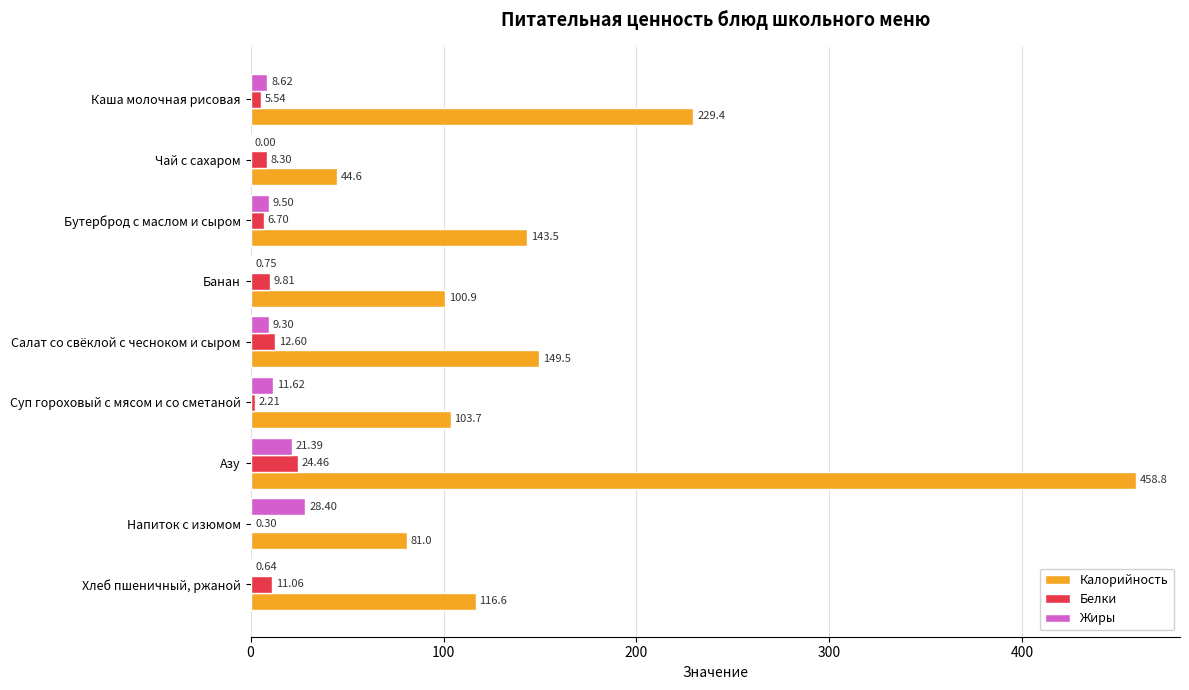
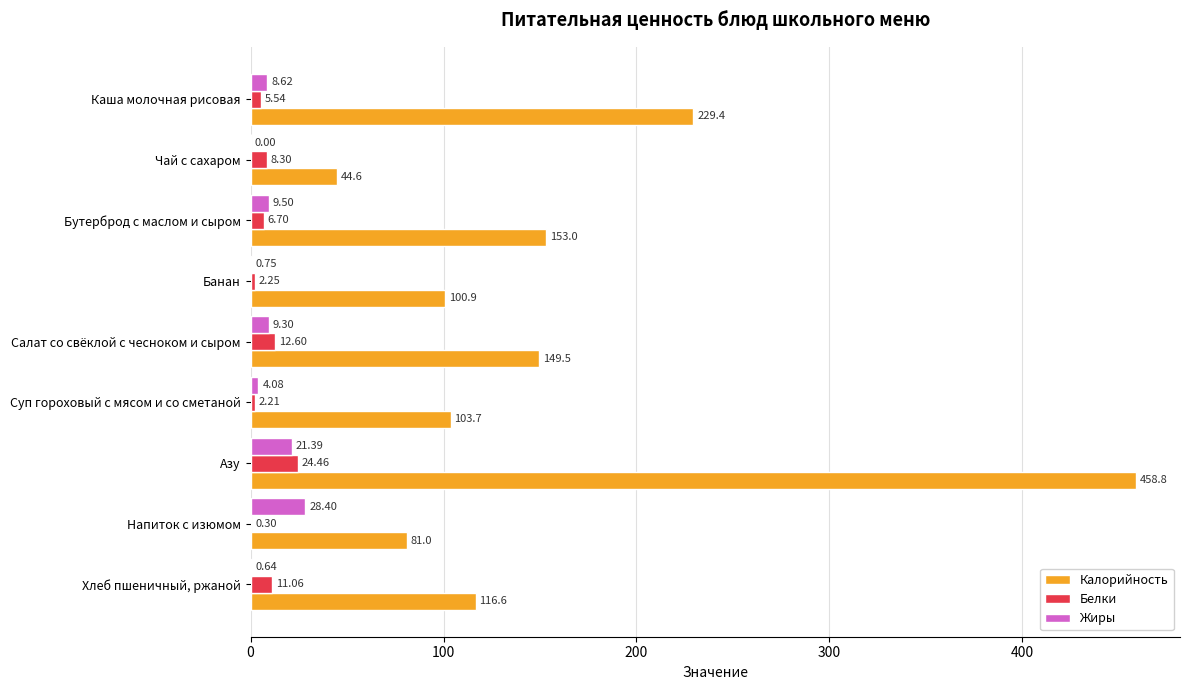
Калорийность, Бутерброд с маслом и сыром: 143.5 -> 153.0
Белки, Банан: 9.81 -> 2.25
Жиры, Суп гороховый с мясом и со сметаной: 11.62 -> 4.08
